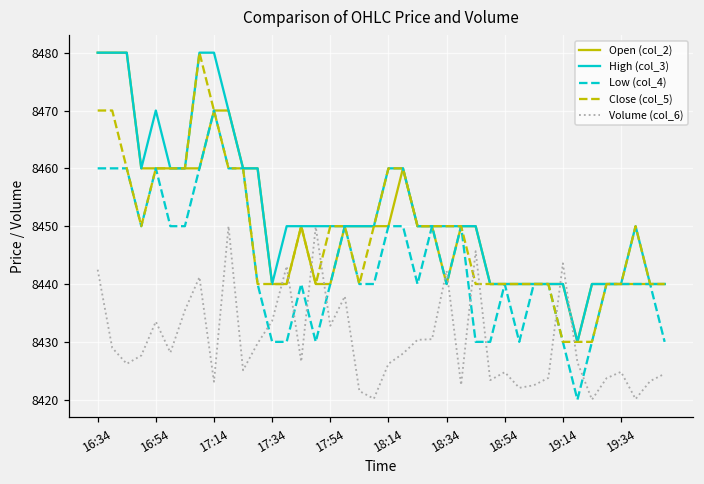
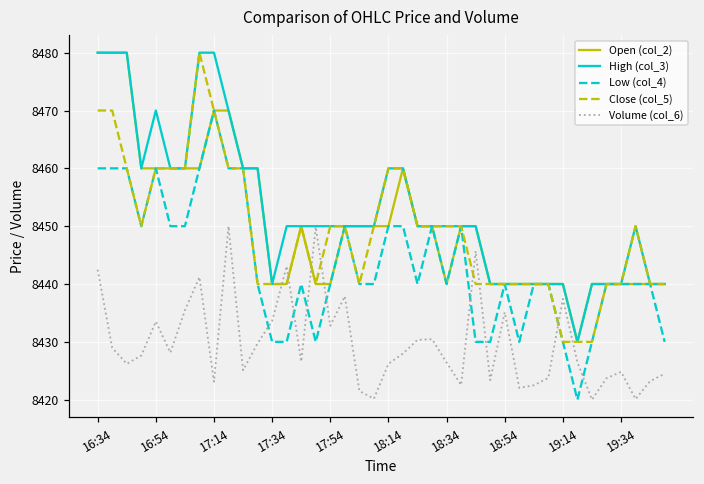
Volume (col_6), 18:34: 8442 -> 8426
Volume (col_6), 18:54: 8425 -> 8435
Volume (col_6), 19:14: 8444 -> 8437
